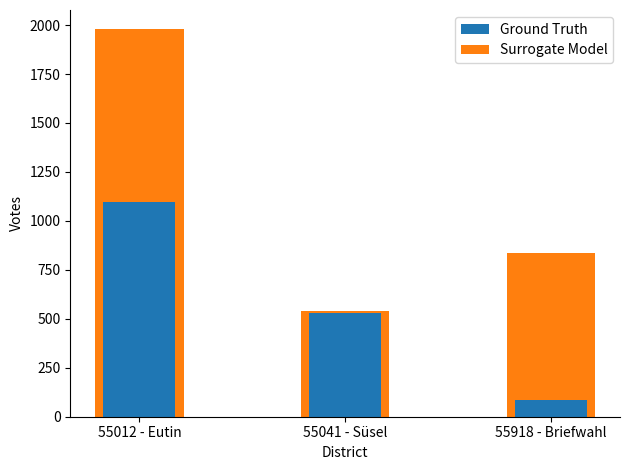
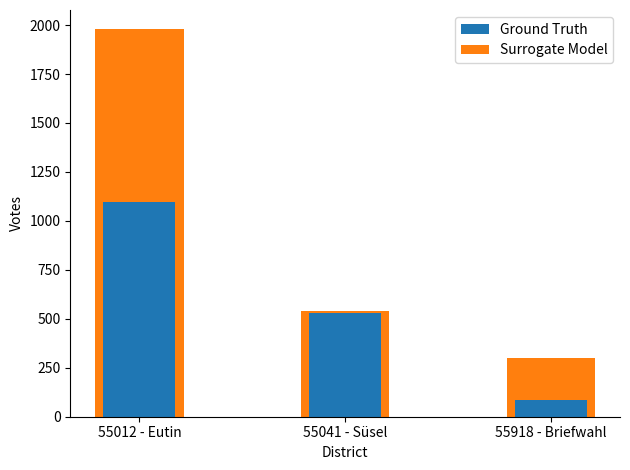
Surrogate Model, 55918 - Briefwahl: 830 -> 300
